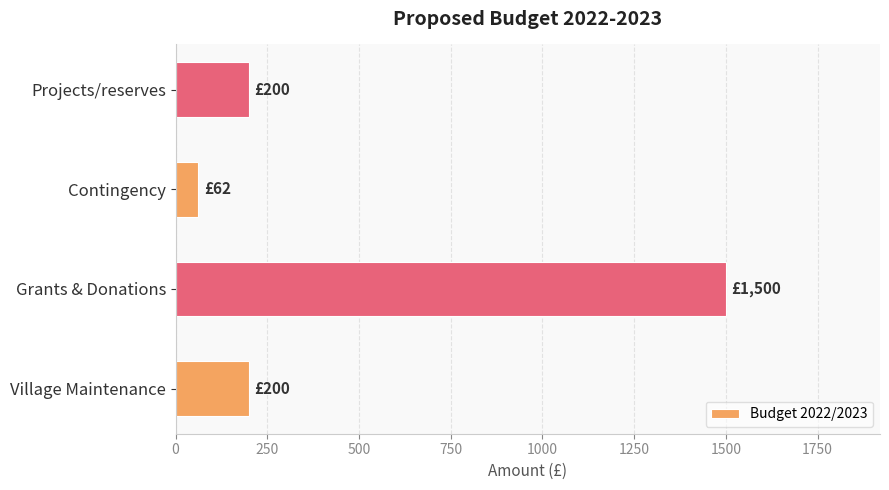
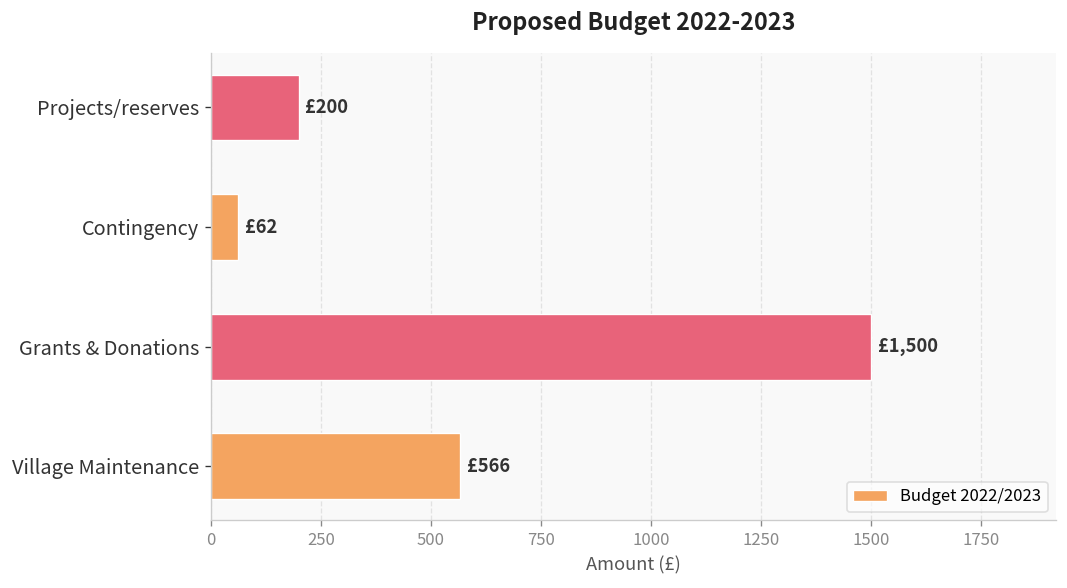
Village Maintenance: £200 -> £566
